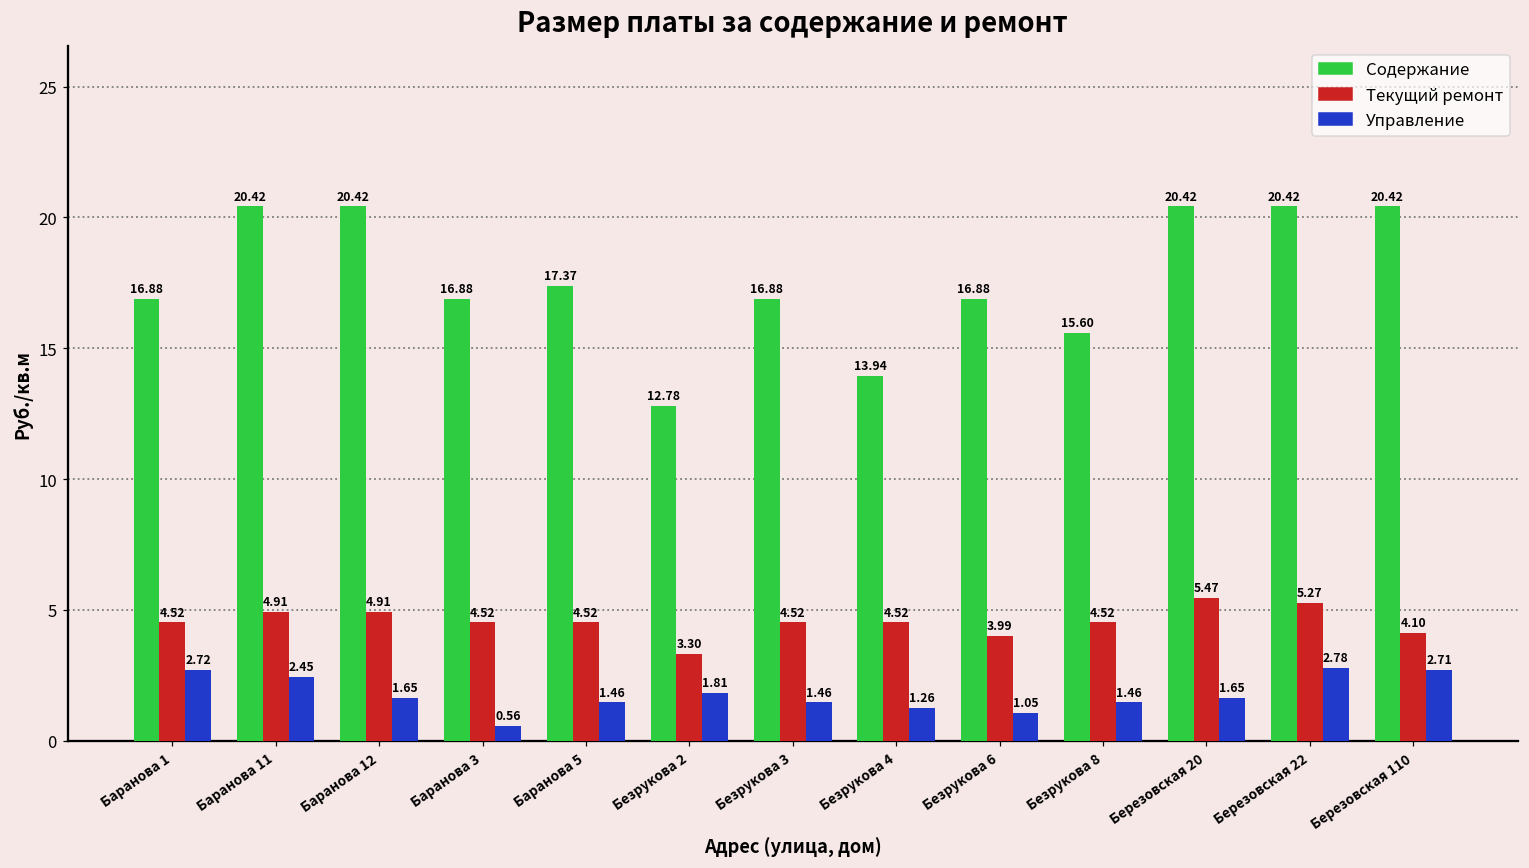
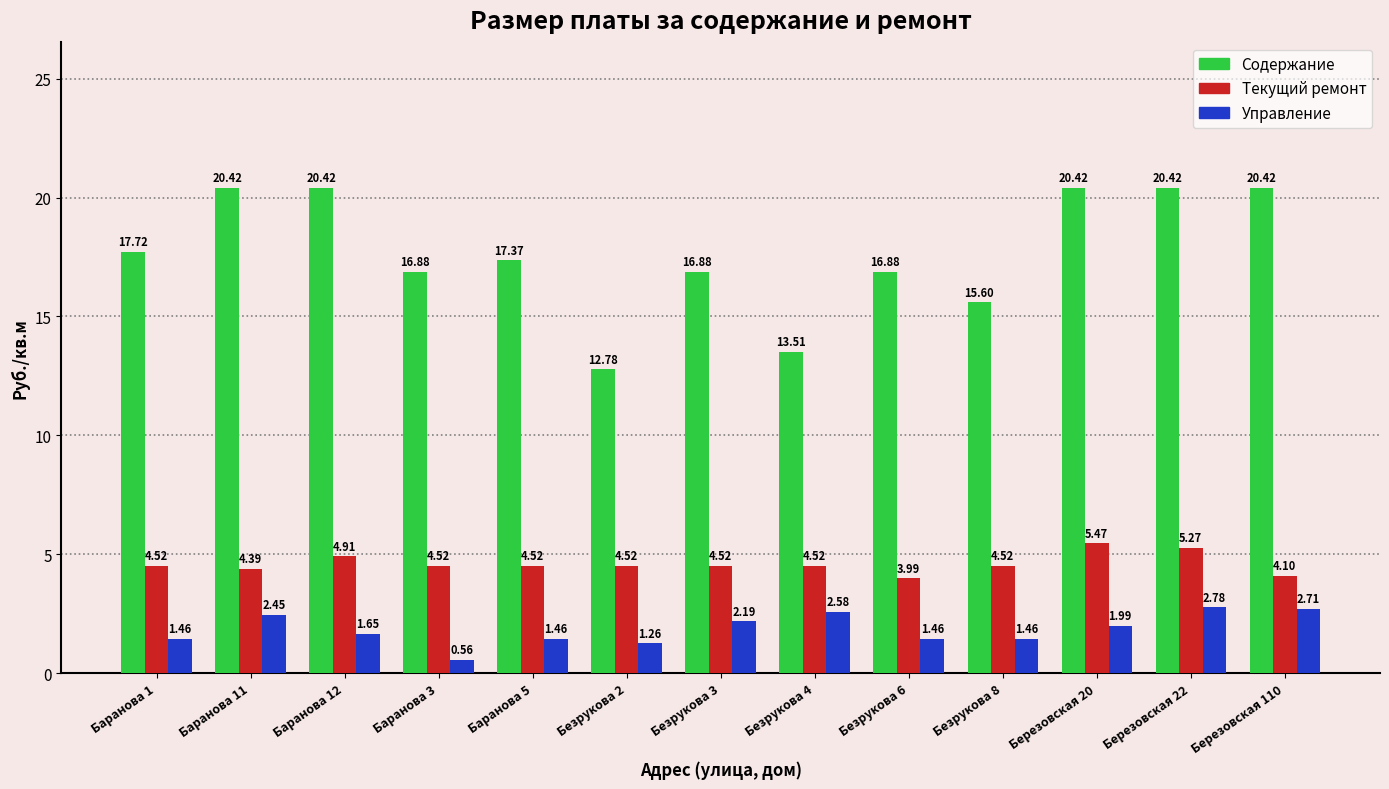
Содержание, Баранова 1: 16.88 -> 17.72
Управление, Баранова 1: 2.72 -> 1.46
Текущий ремонт, Баранова 11: 4.91 -> 4.39
Текущий ремонт, Безрукова 2: 3.30 -> 4.52
Управление, Безрукова 2: 1.81 -> 1.26
Управление, Безрукова 3: 1.46 -> 2.19
Содержание, Безрукова 4: 13.94 -> 13.51
Управление, Безрукова 4: 1.26 -> 2.58
Управление, Безрукова 6: 1.05 -> 1.46
Управление, Березовская 20: 1.65 -> 1.99
